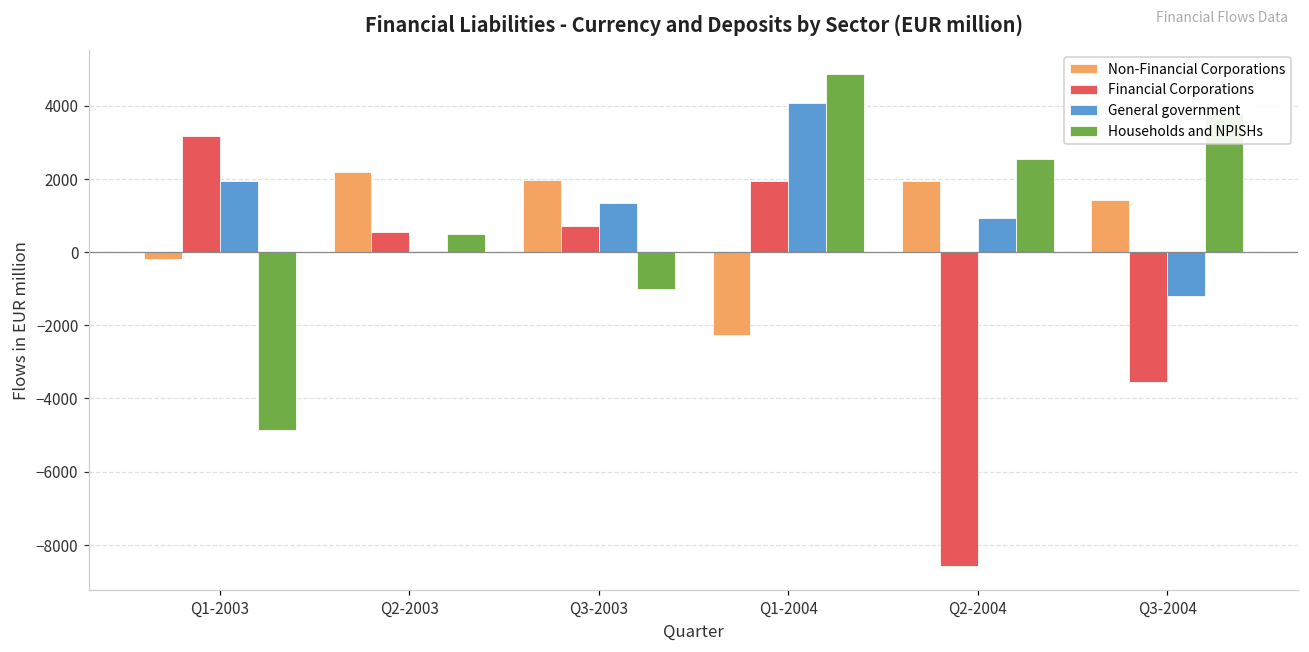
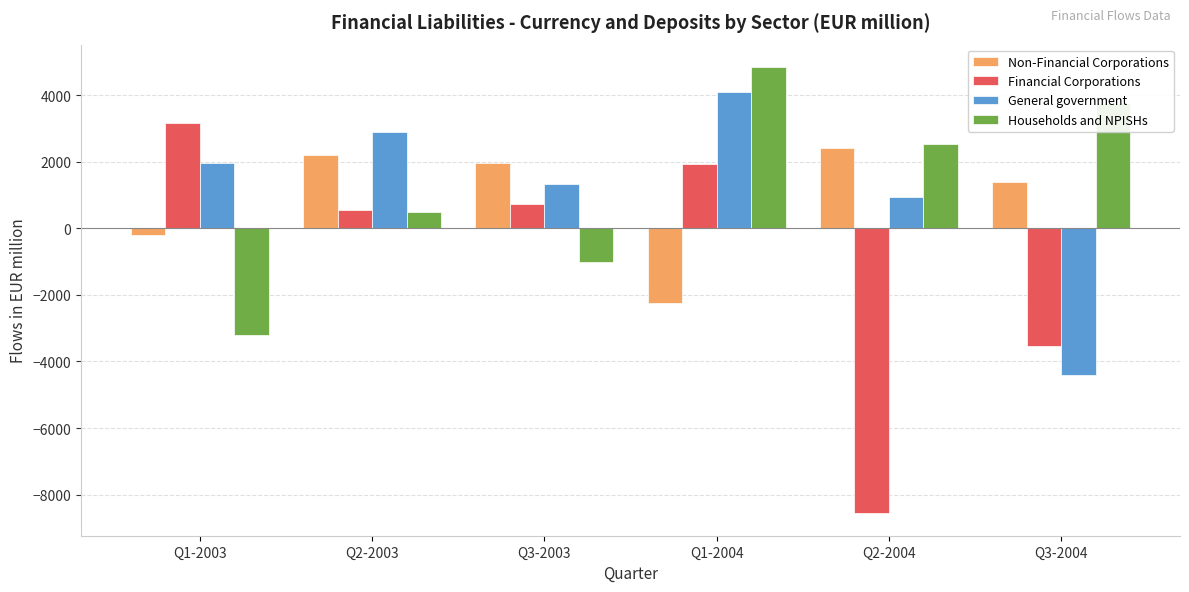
Households and NPISHs, Q1-2003: -4900 -> -3200
General government, Q2-2003: 0 -> 2900
Non-Financial Corporations, Q2-2004: 1900 -> 2400
General government, Q3-2004: -1200 -> -4400
